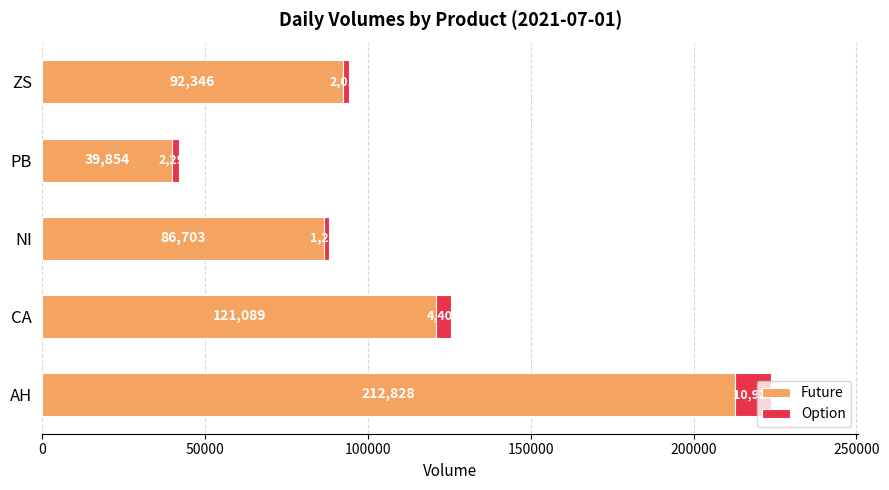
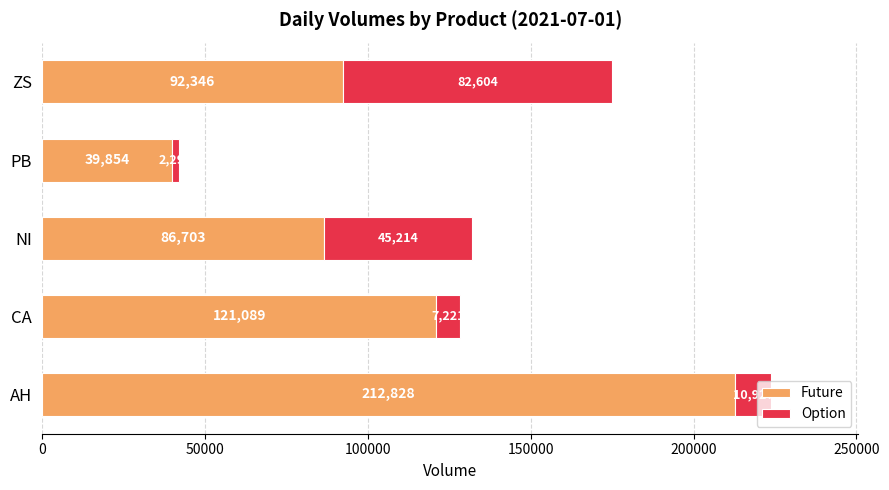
Option, ZS: 2,010 -> 82,604
Option, NI: 1,245 -> 45,214
Option, CA: 4,402 -> 7,221
